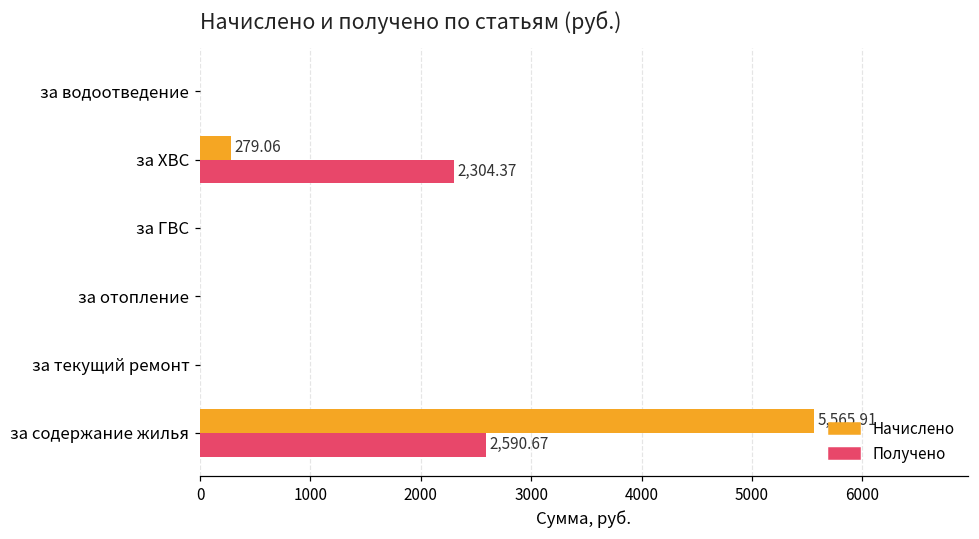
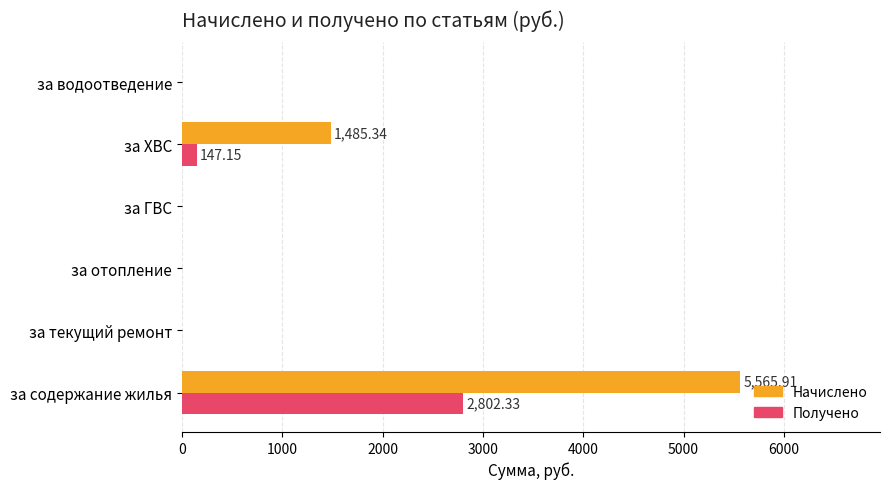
Начислено, за ХВС: 279.06 -> 1,485.34
Получено, за ХВС: 2,304.37 -> 147.15
Получено, за содержание жилья: 2,590.67 -> 2,802.33
